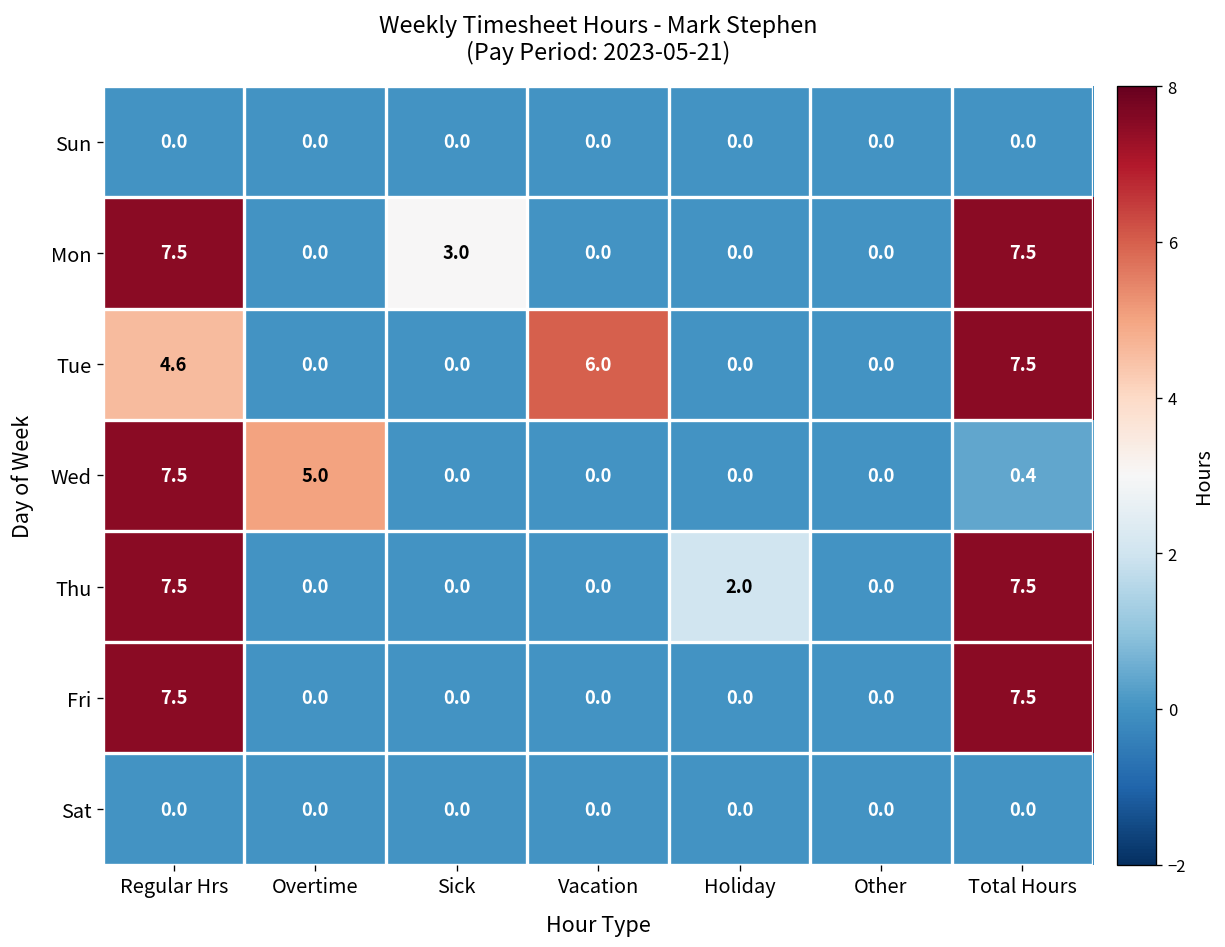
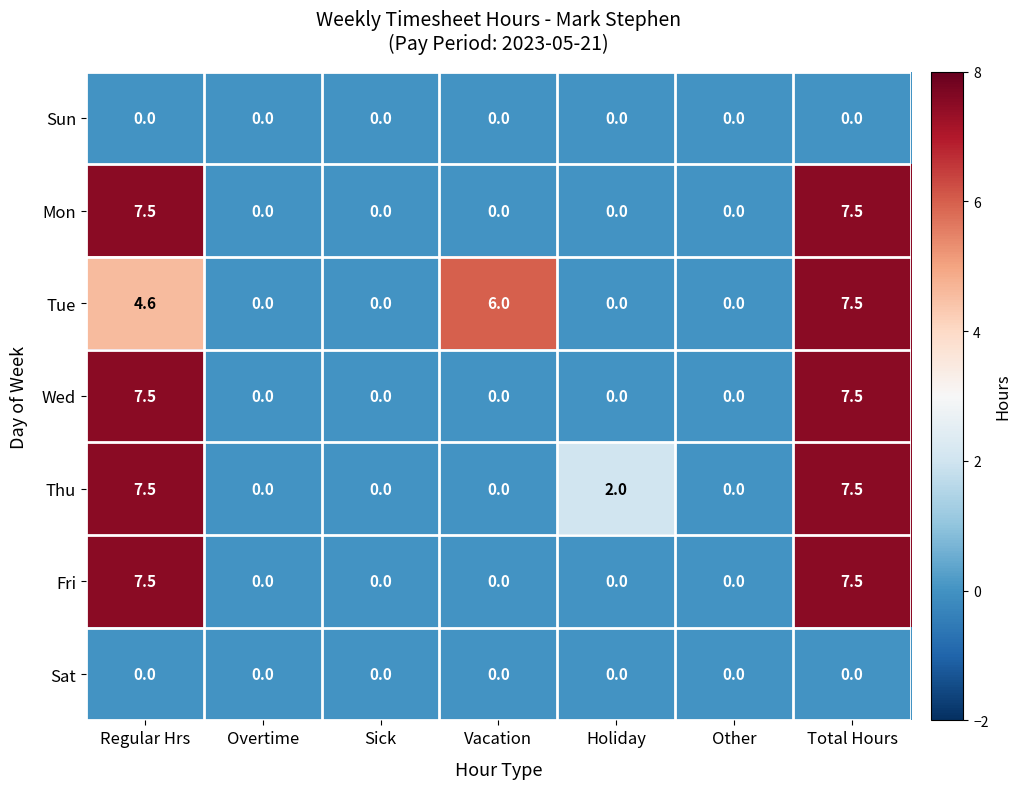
Mon, Sick: 3.0 -> 0.0
Wed, Overtime: 5.0 -> 0.0
Wed, Total Hours: 0.4 -> 7.5
